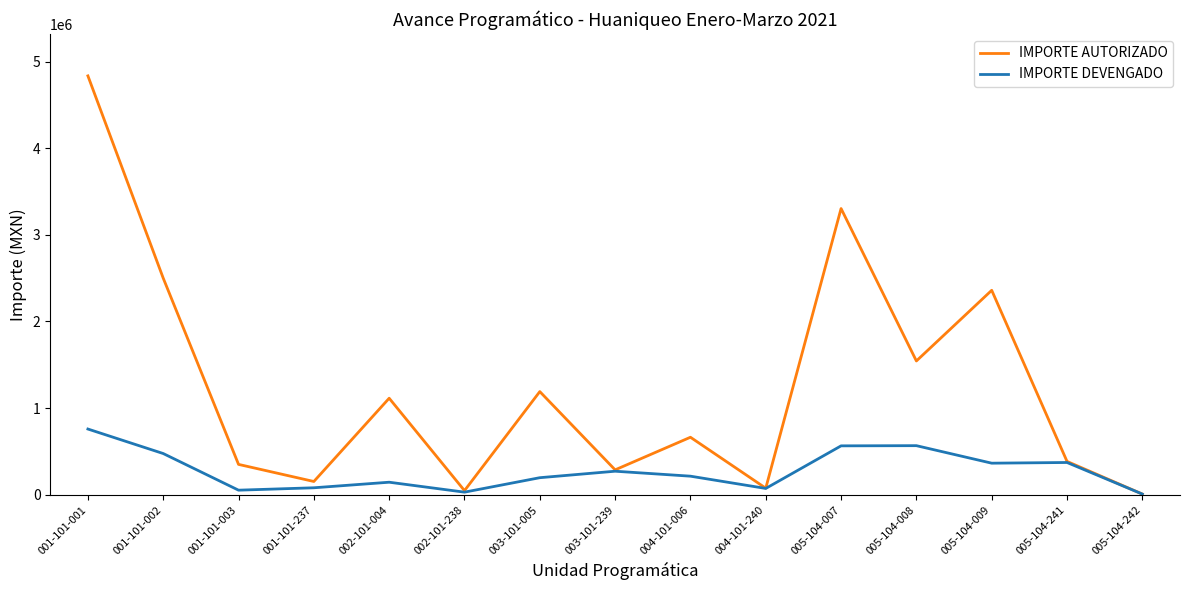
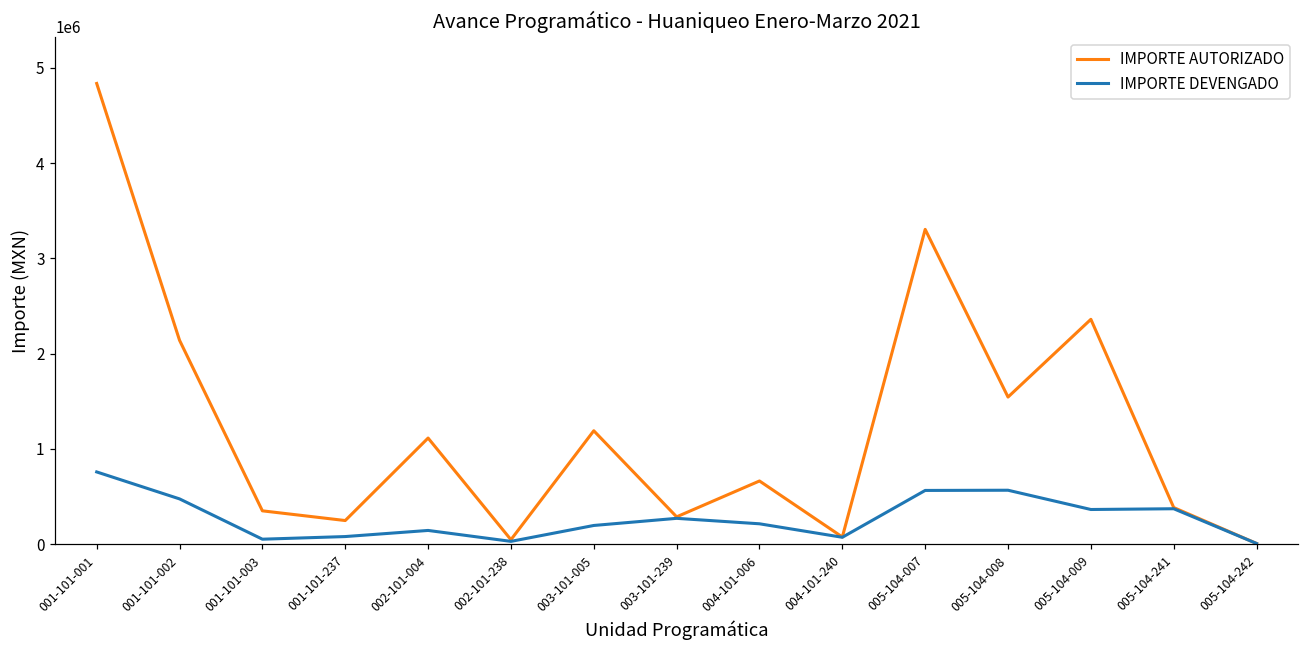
IMPORTE AUTORIZADO, 001-101-002: 2500000 -> 2100000
IMPORTE AUTORIZADO, 001-101-237: 150000 -> 250000
